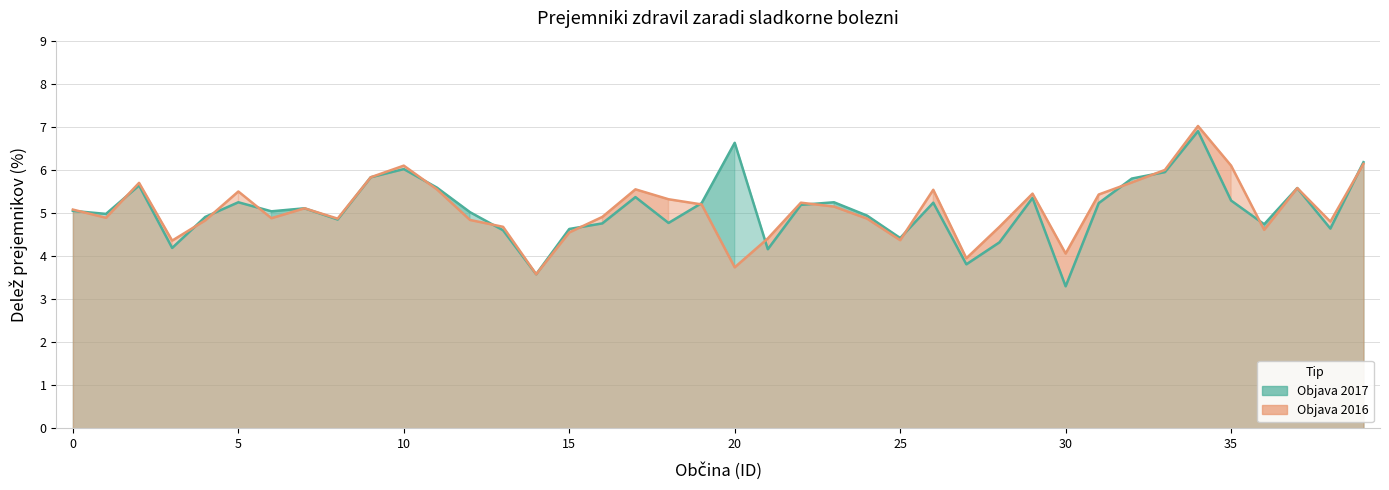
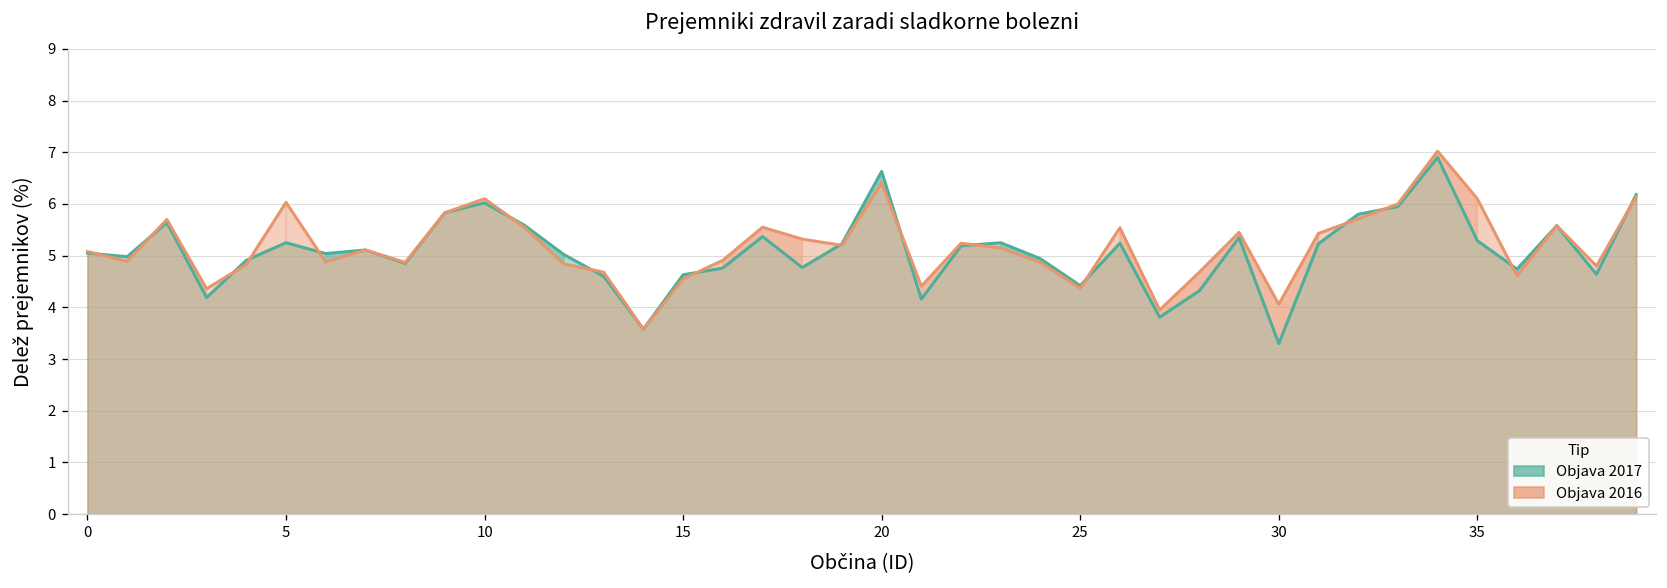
Objava 2016, 5: 5.5 -> 6.0
Objava 2016, 20: 3.7 -> 6.4
